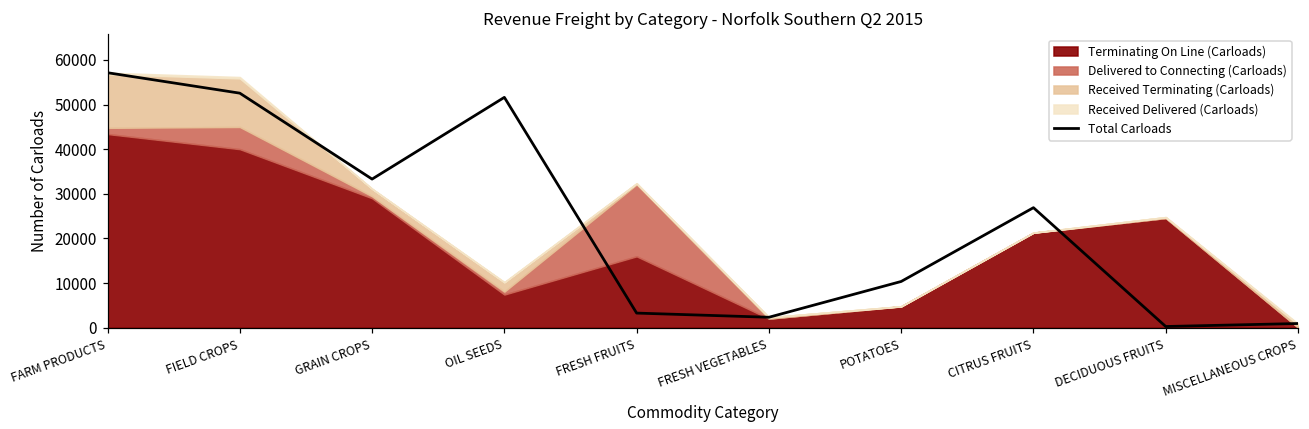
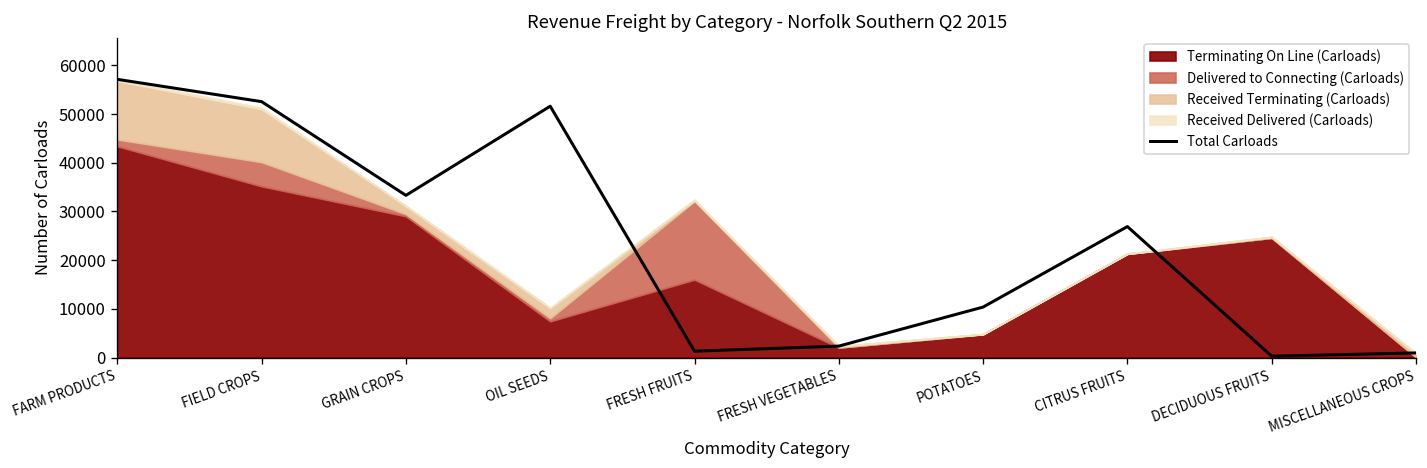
Terminating On Line (Carloads), FIELD CROPS: 40000 -> 35000
Total Carloads, FRESH FRUITS: 3000 -> 1000
